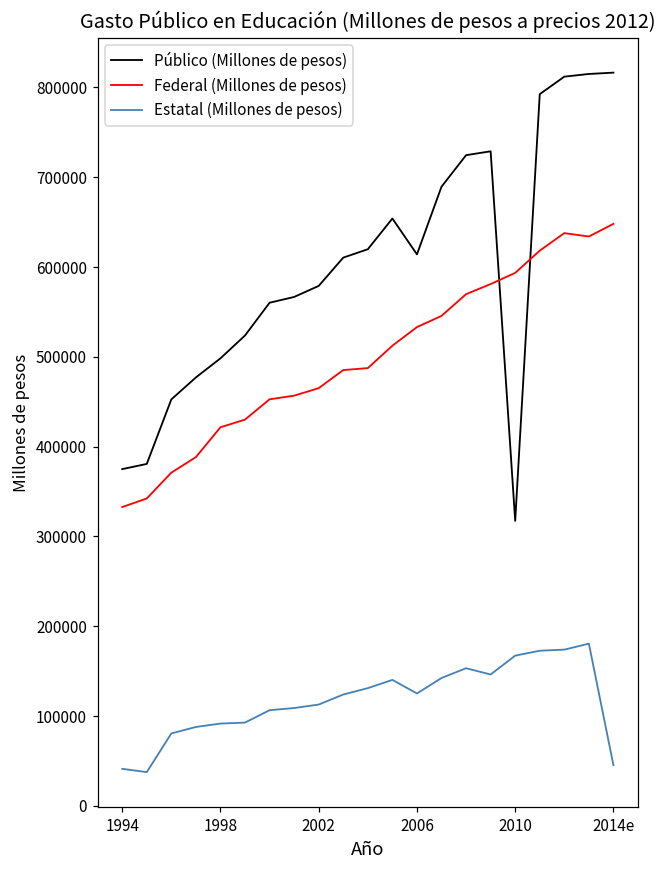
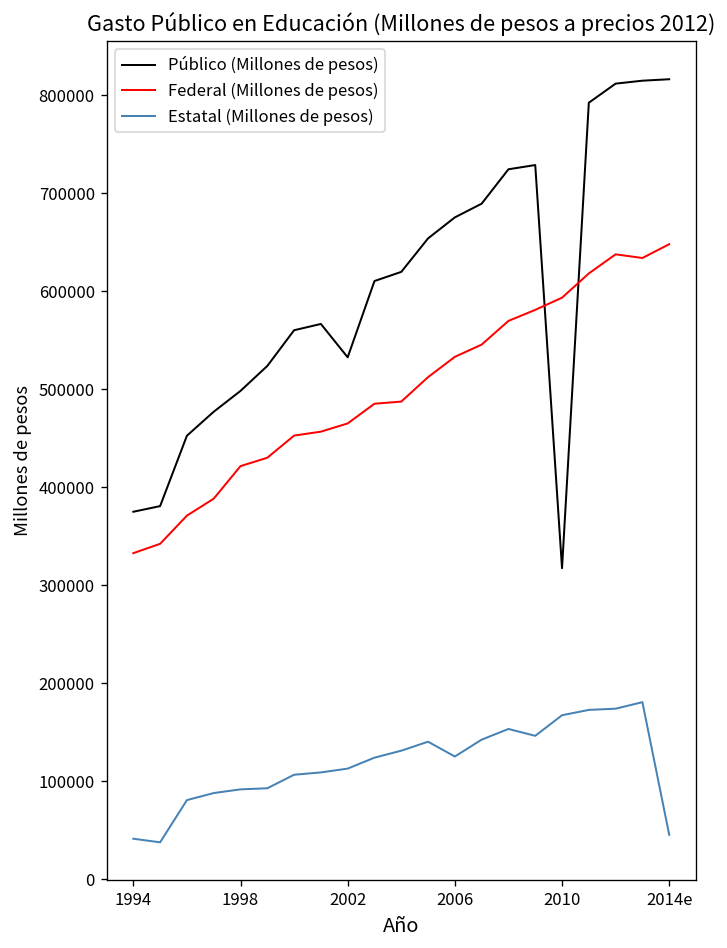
Público (Millones de pesos), 2002: 580000 -> 530000
Público (Millones de pesos), 2006: 610000 -> 680000
